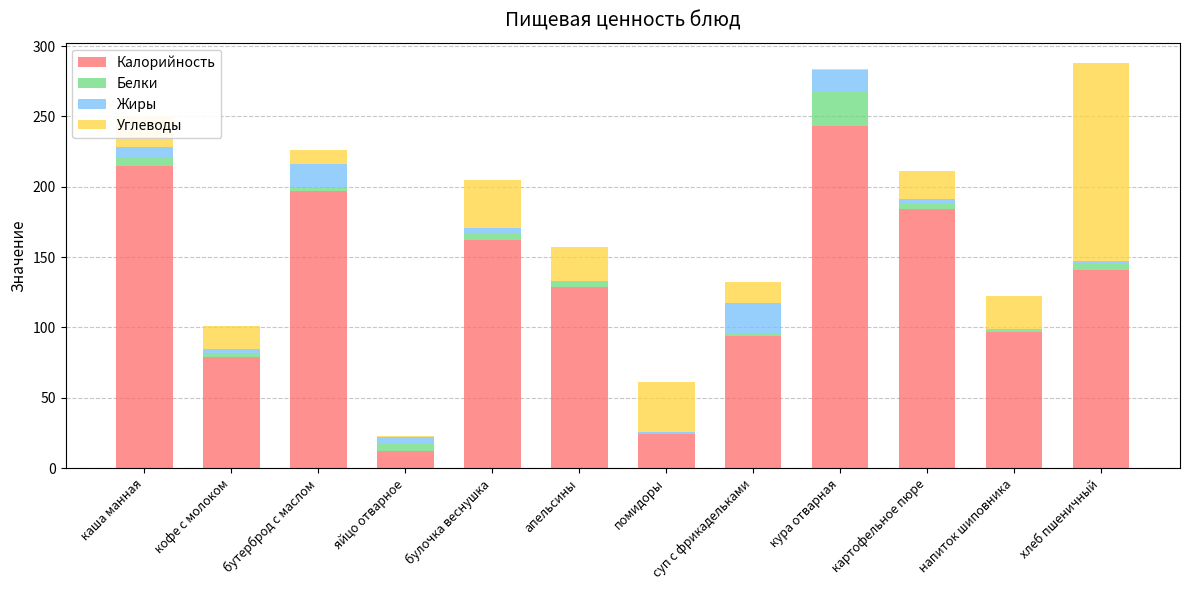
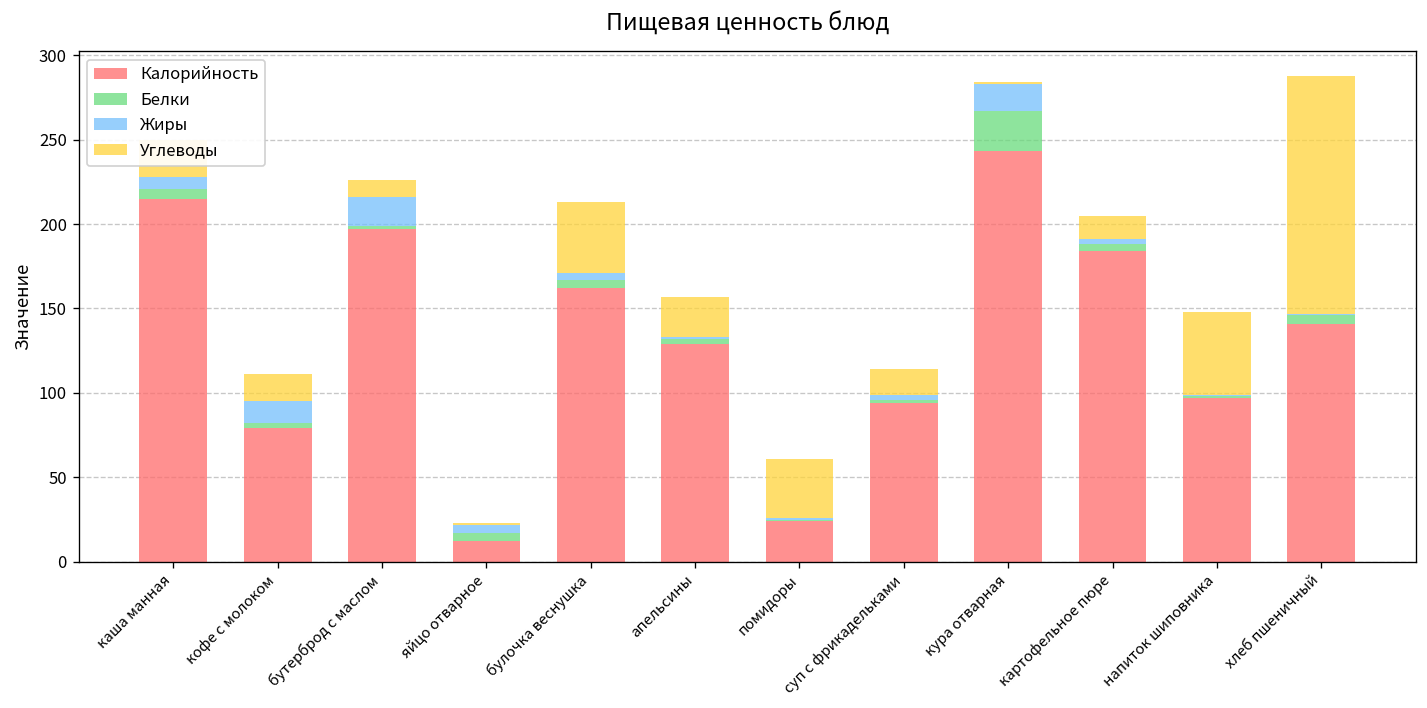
Жиры, кофе с молоком: 3 -> 13
Углеводы, булочка веснушка: 34 -> 42
Жиры, суп с фрикадельками: 21 -> 3
Углеводы, картофельное пюре: 20 -> 14
Углеводы, напиток шиповника: 23 -> 49
